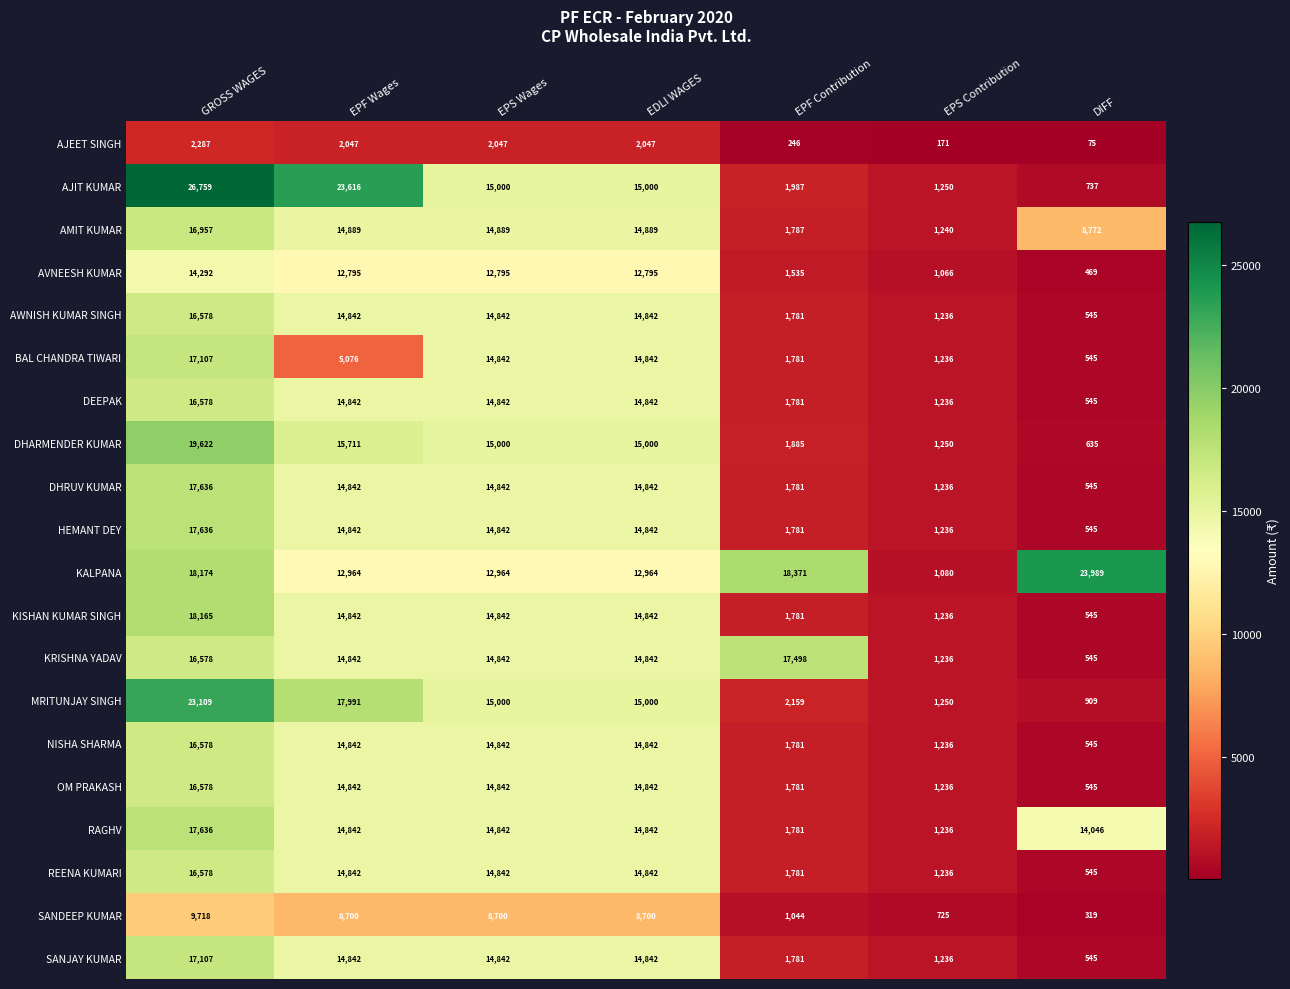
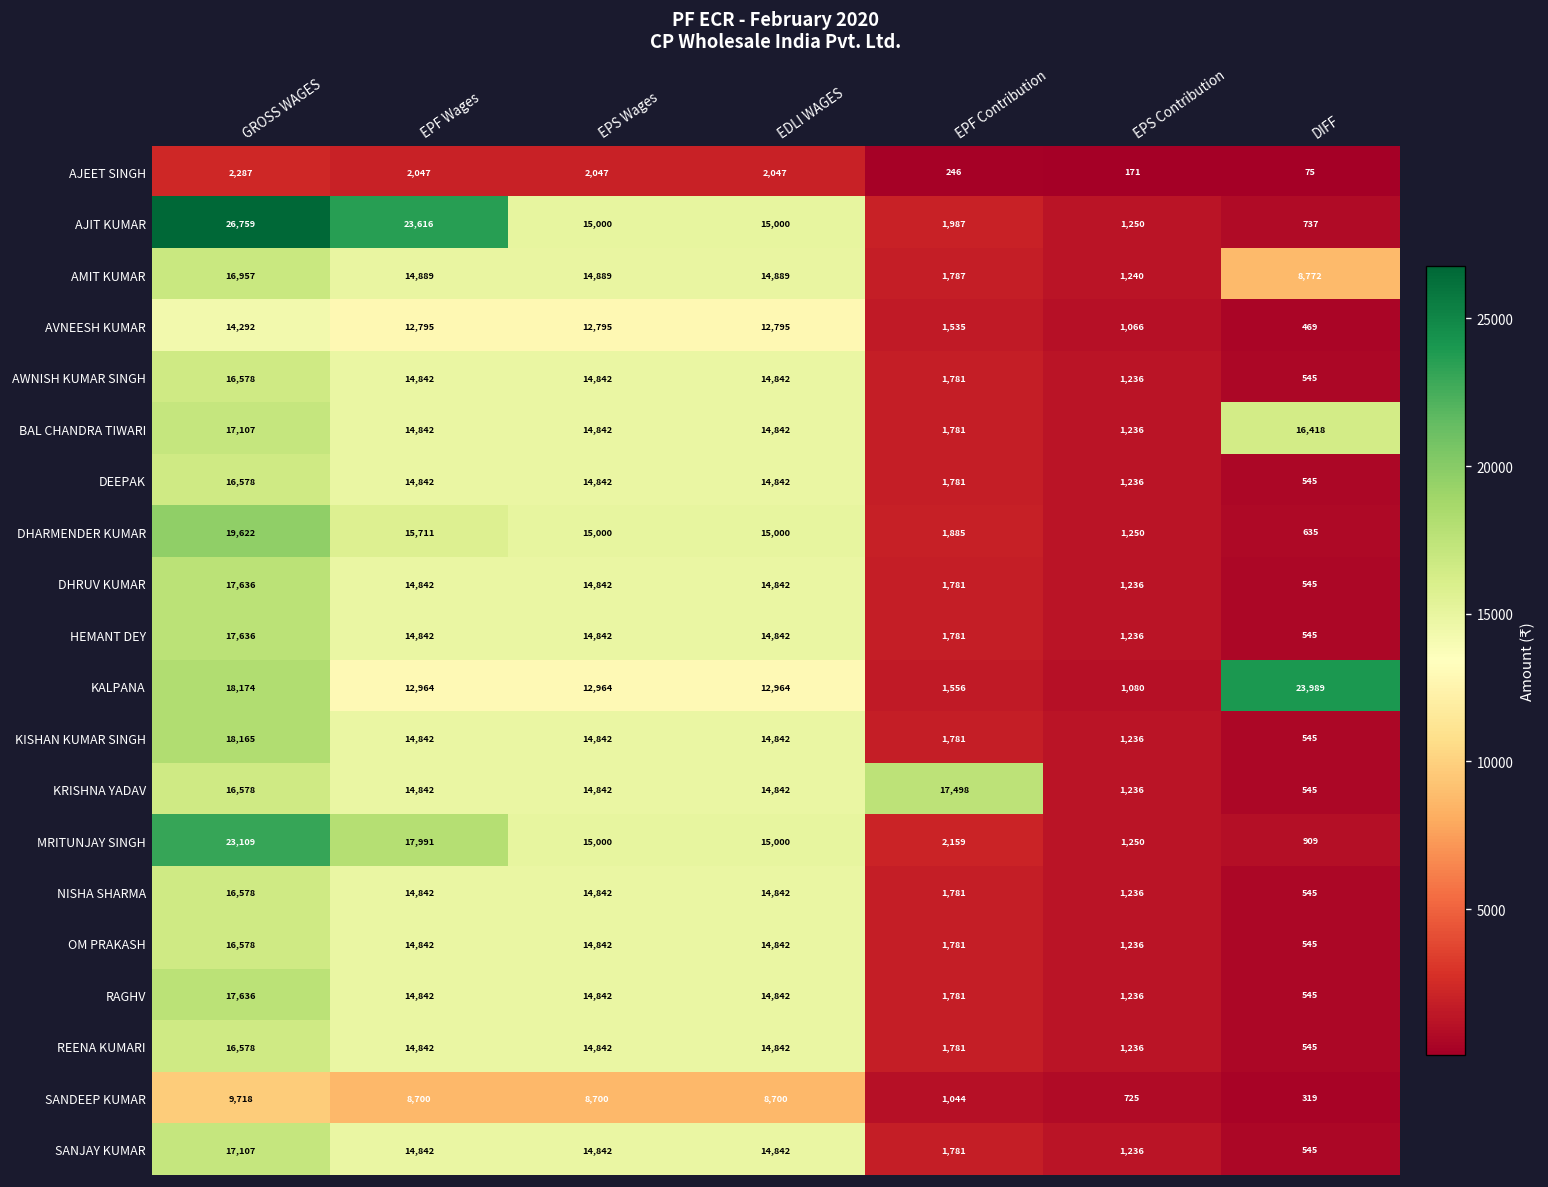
BAL CHANDRA TIWARI, EPF Wages: 5,076 -> 14,842
BAL CHANDRA TIWARI, DIFF: 545 -> 16,418
KALPANA, EPF Contribution: 18,371 -> 1,556
RAGHV, DIFF: 14,046 -> 545
